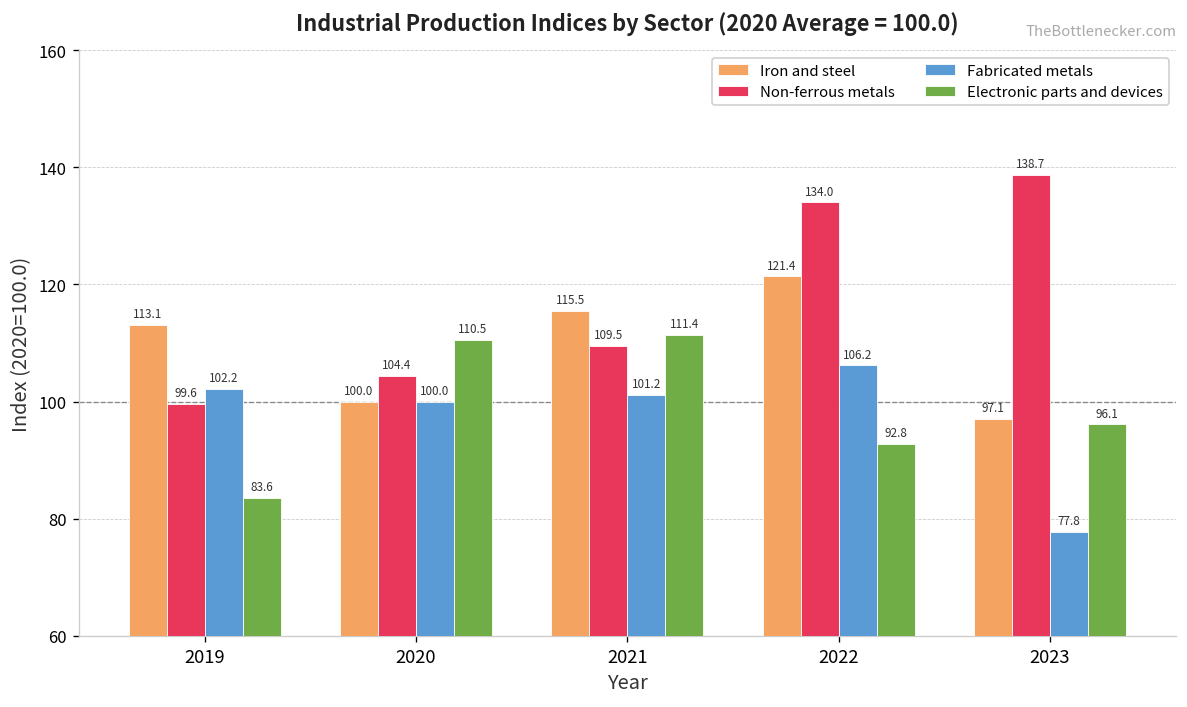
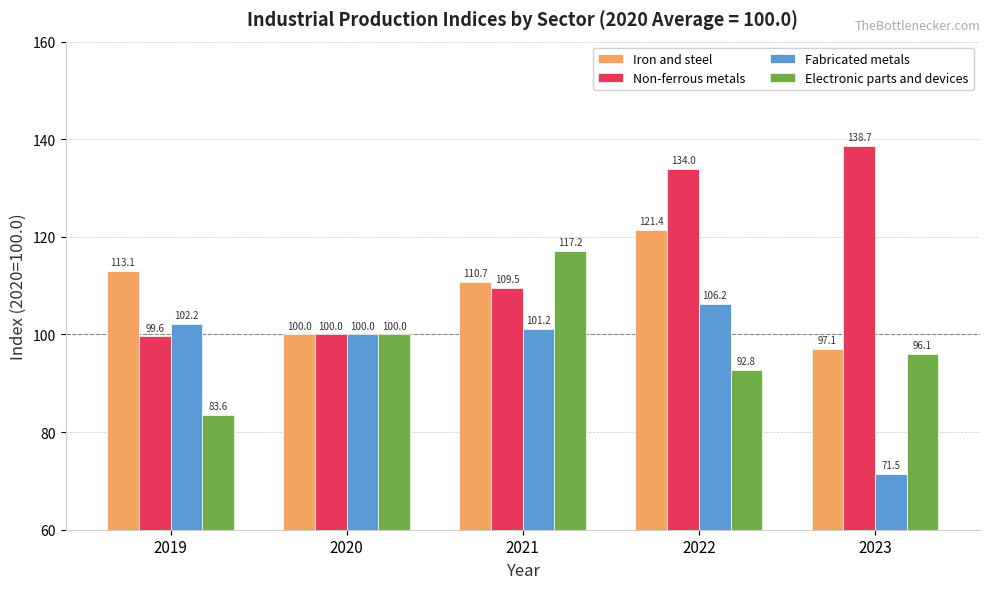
Non-ferrous metals, 2020: 104.4 -> 100.0
Electronic parts and devices, 2020: 110.5 -> 100.0
Iron and steel, 2021: 115.5 -> 110.7
Electronic parts and devices, 2021: 111.4 -> 117.2
Fabricated metals, 2023: 77.8 -> 71.5
